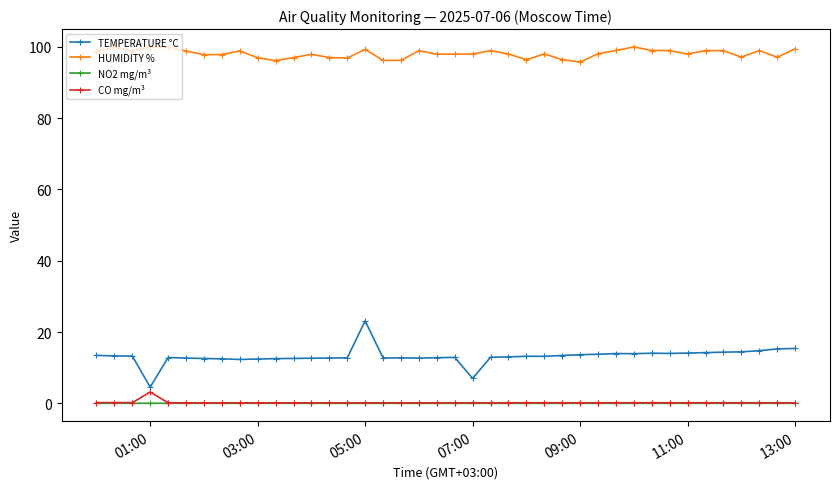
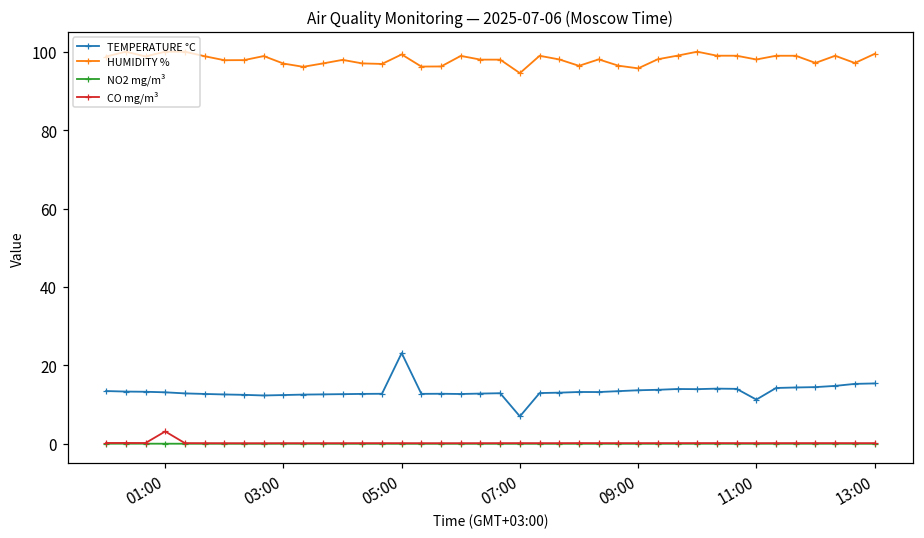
TEMPERATURE °C, 01:00: 5 -> 13
HUMIDITY %, 07:00: 98 -> 95
TEMPERATURE °C, 11:00: 14 -> 11
